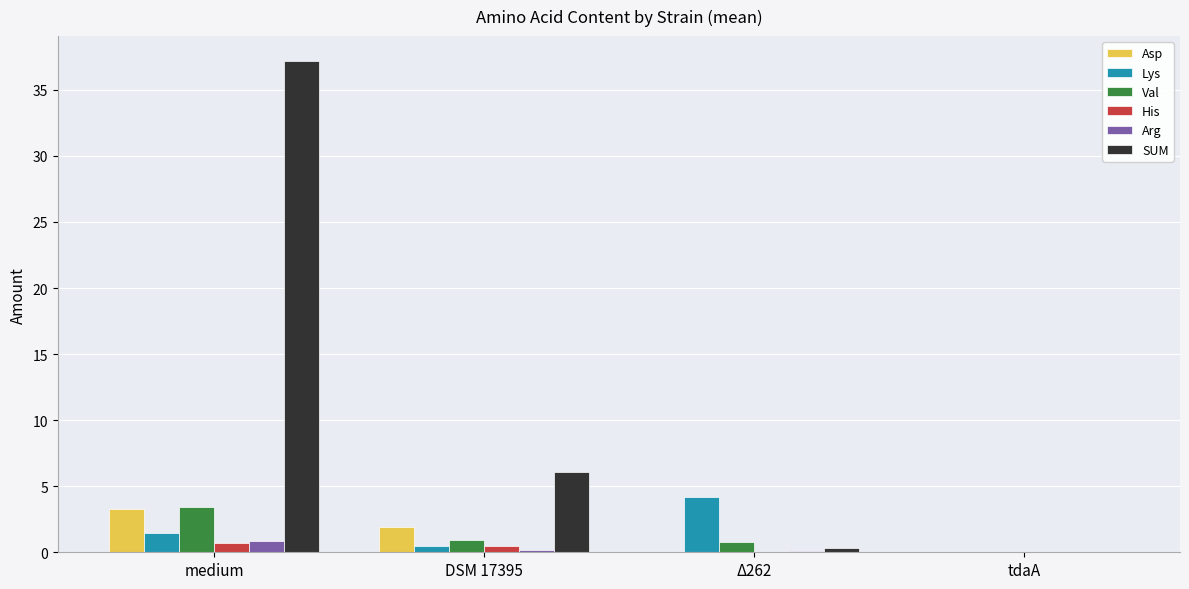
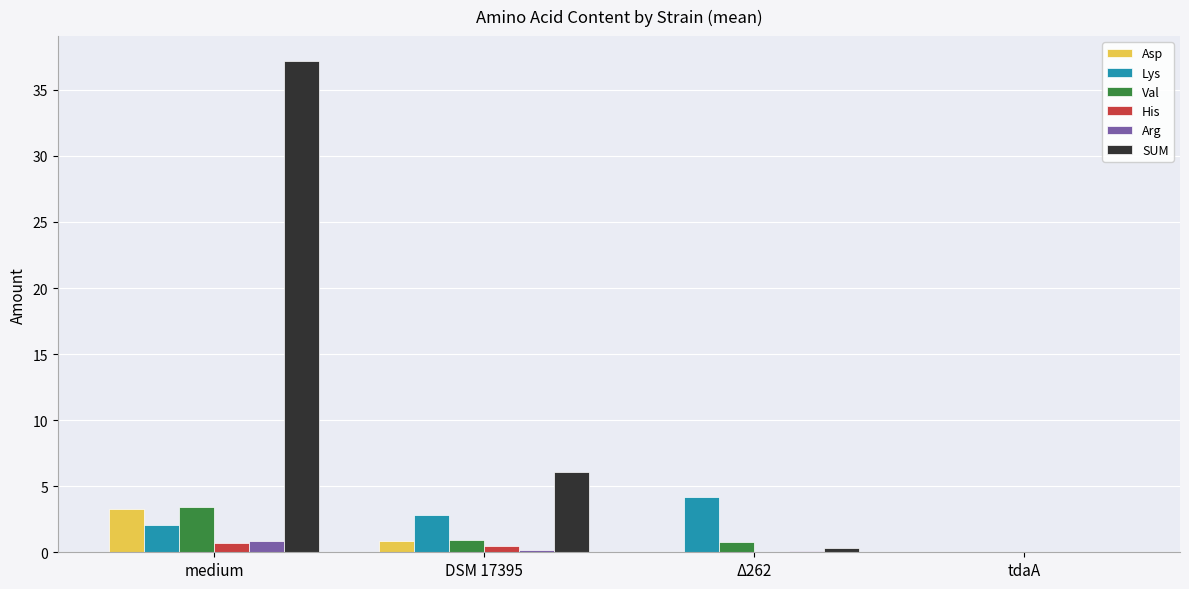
Lys, medium: 1.5 -> 2.1
Asp, DSM 17395: 1.9 -> 0.9
Lys, DSM 17395: 0.4 -> 2.8
